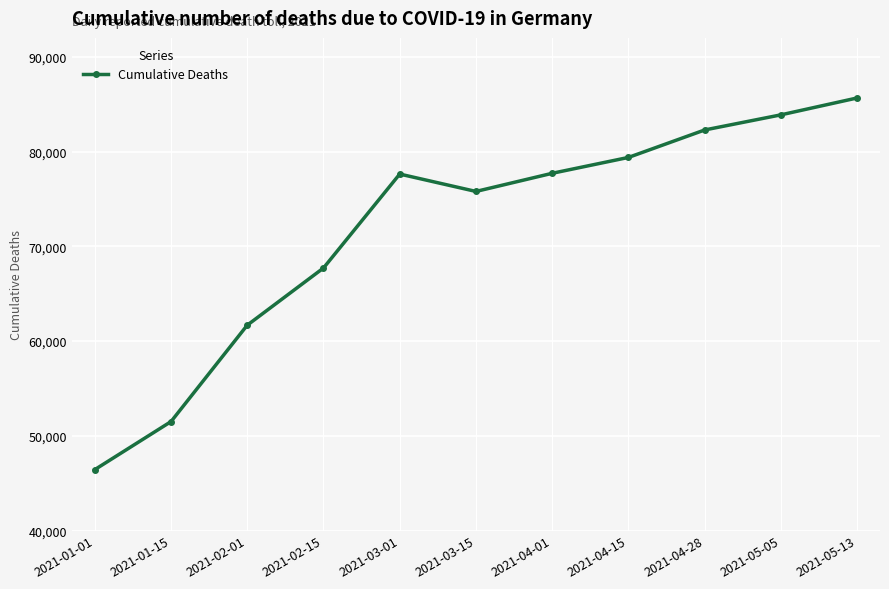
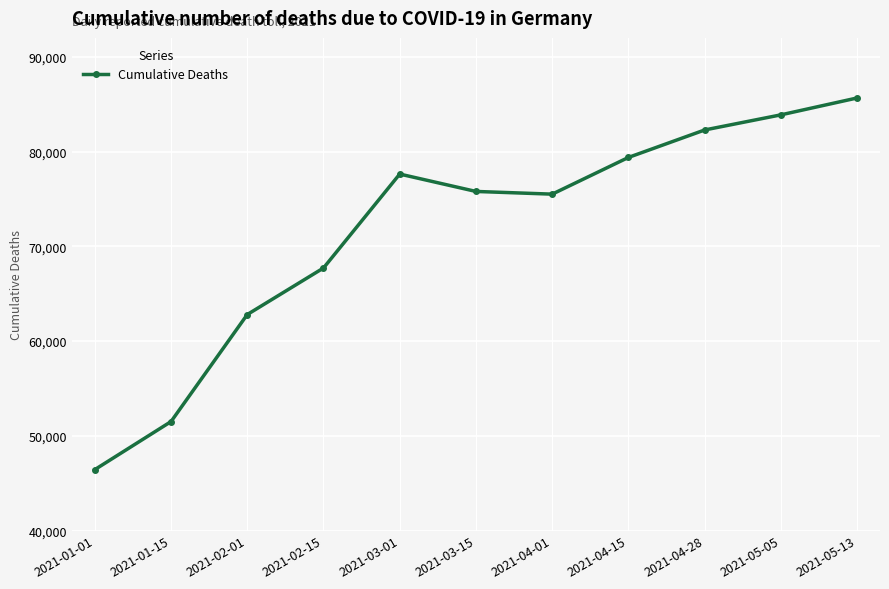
2021-02-01: 62,000 -> 63,000
2021-04-01: 78,000 -> 76,000
